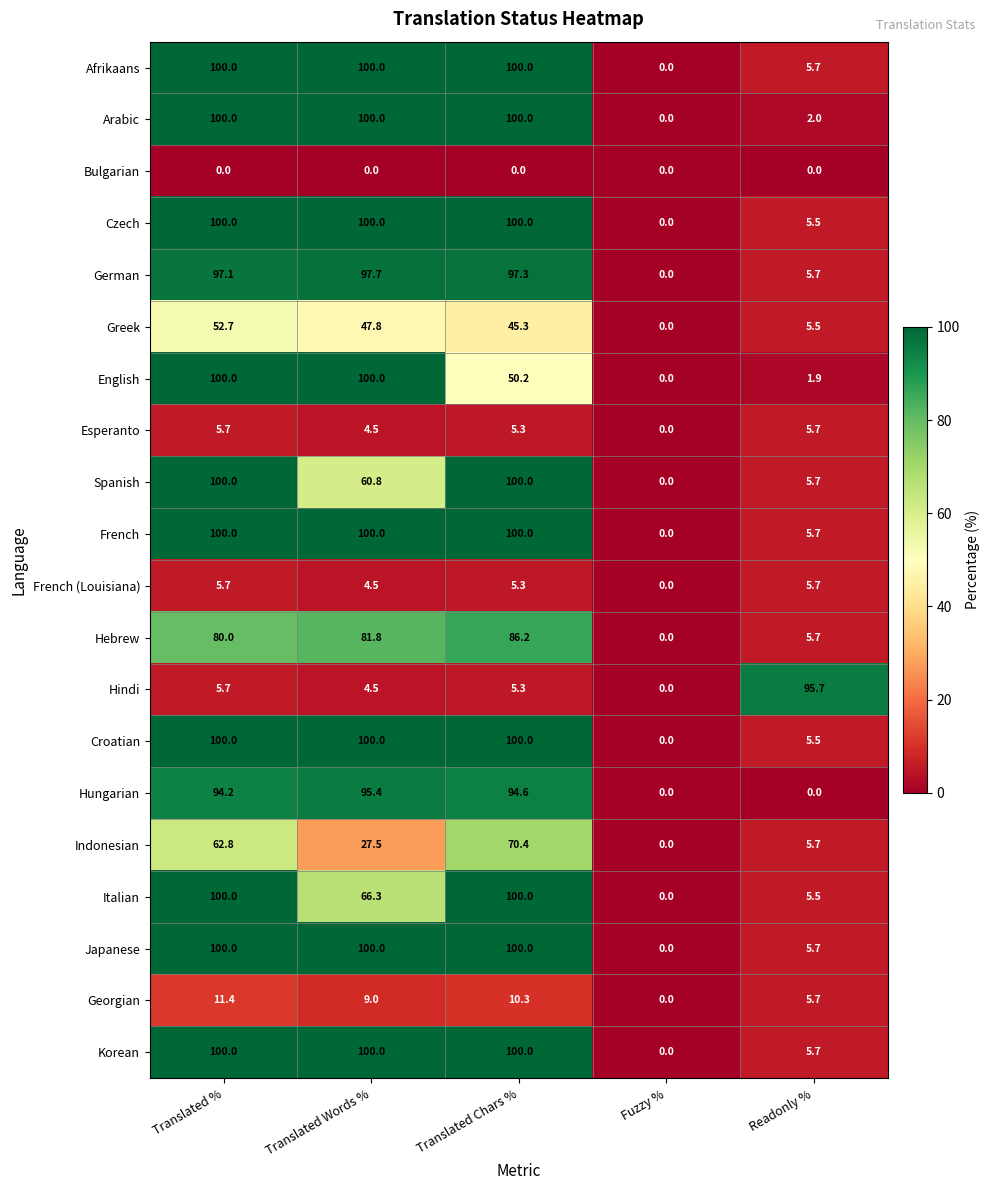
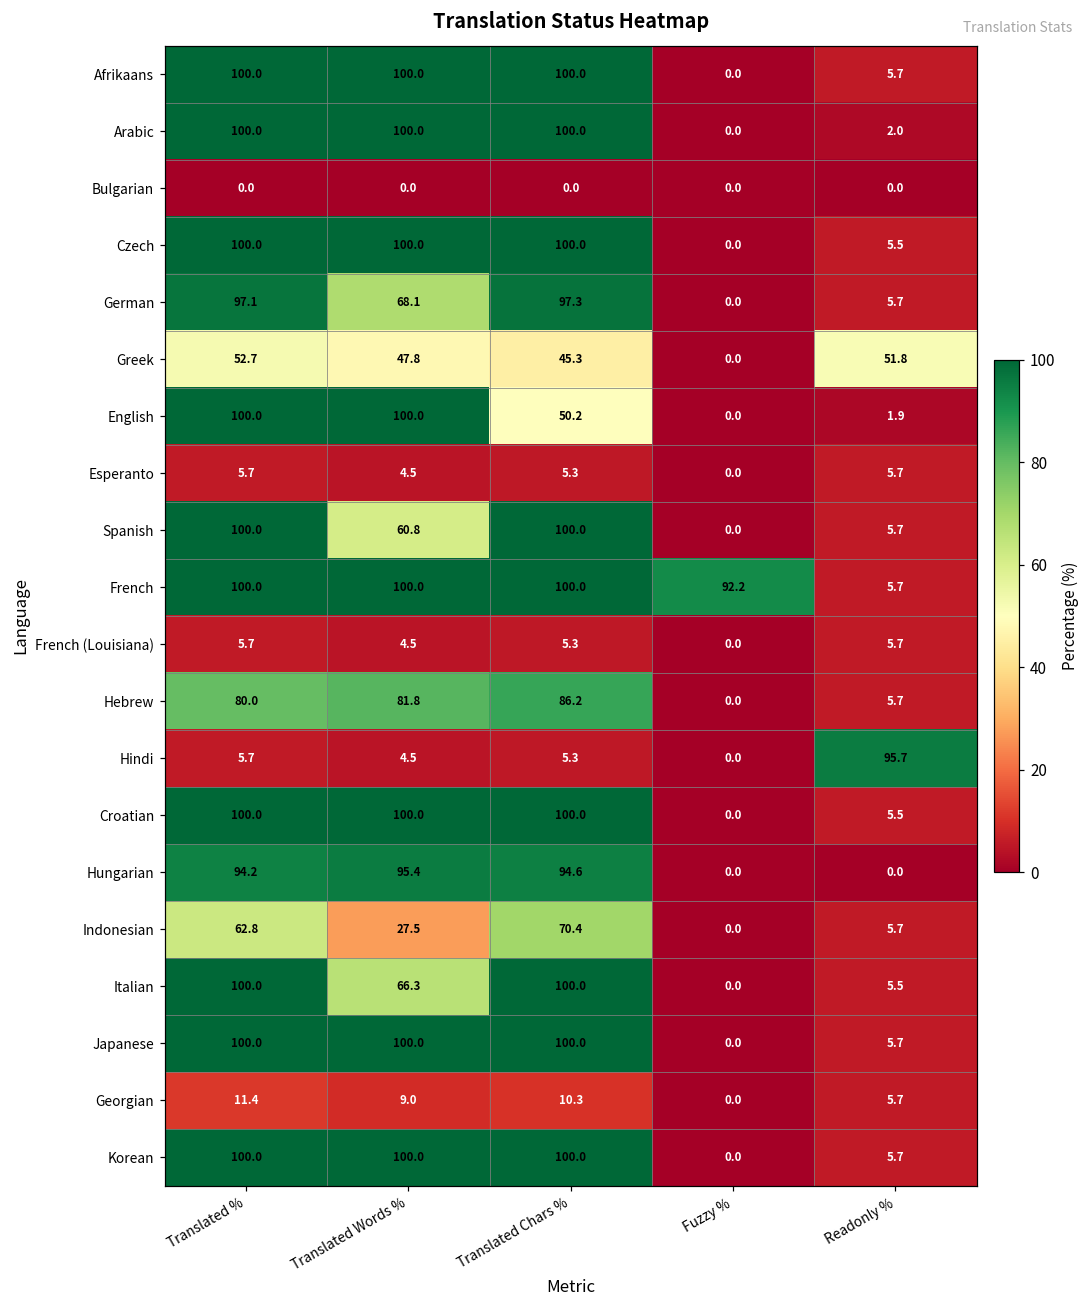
German, Translated Words %: 97.7 -> 68.1
Greek, Readonly %: 5.5 -> 51.8
French, Fuzzy %: 0.0 -> 92.2
